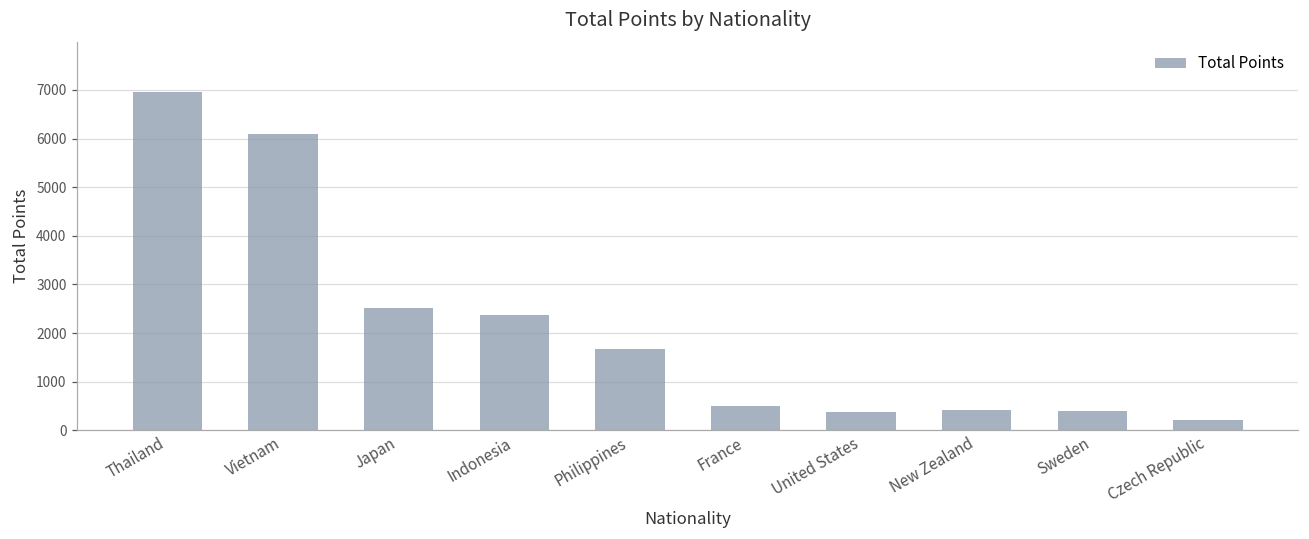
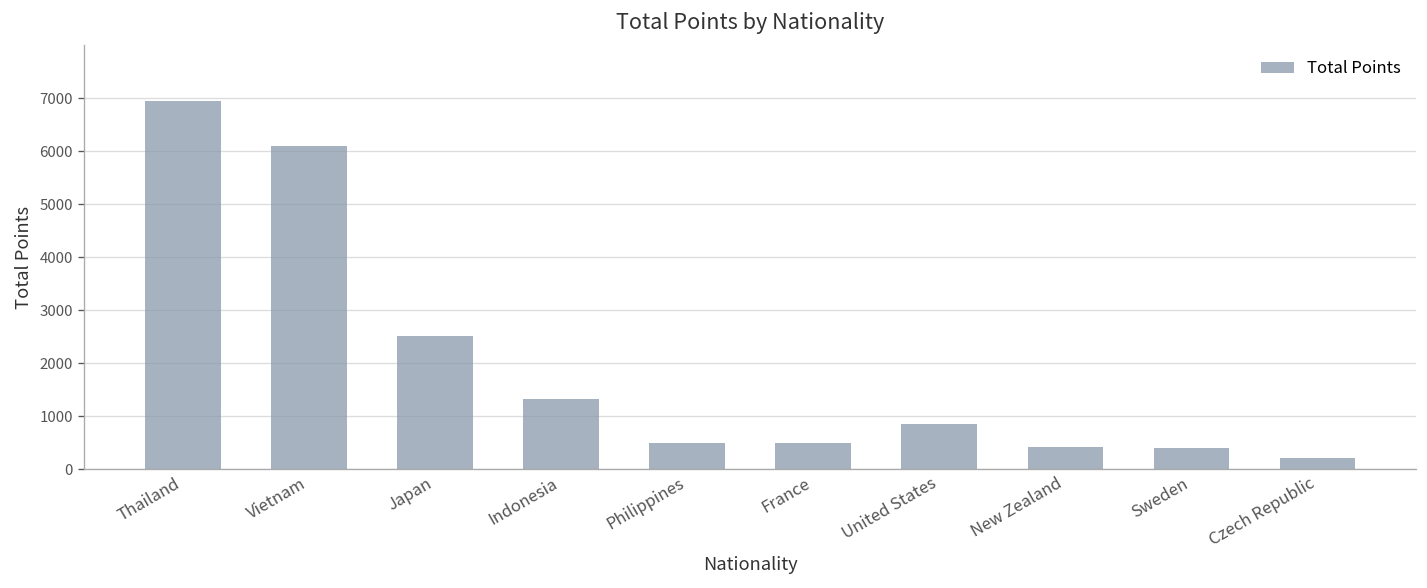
Indonesia: 2400 -> 1300
Philippines: 1700 -> 500
United States: 400 -> 900
